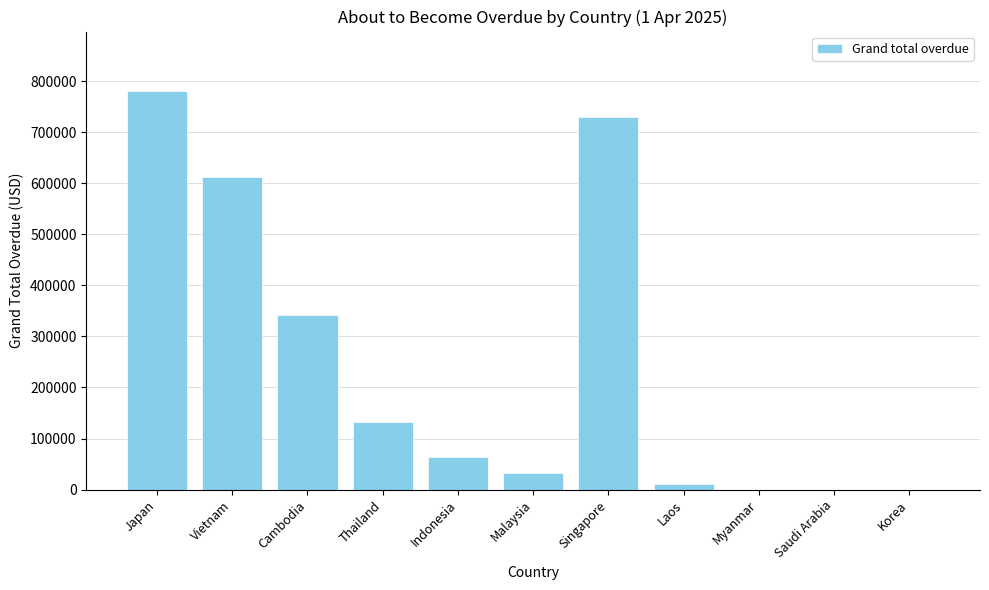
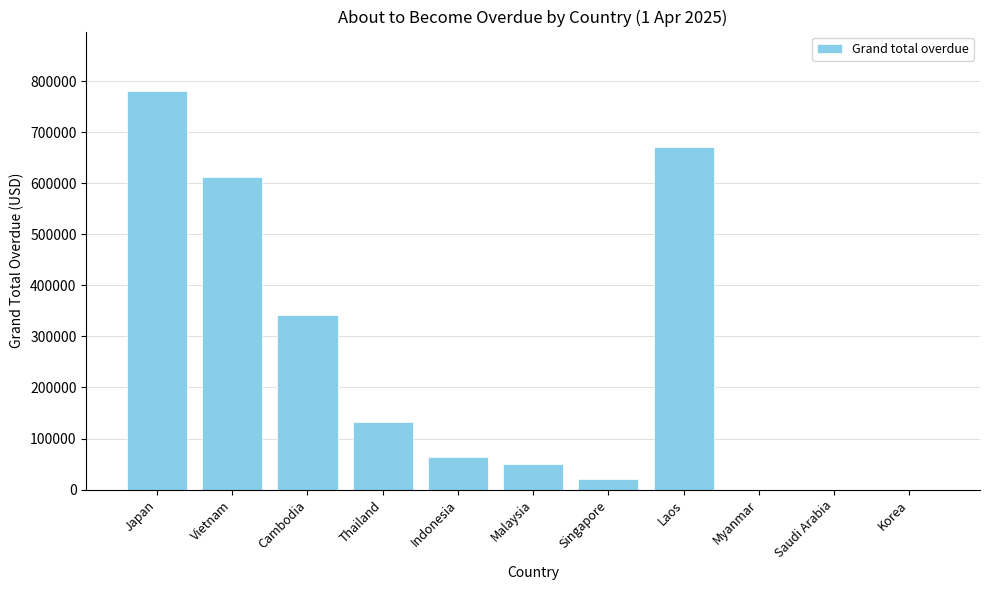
Malaysia: 30000 -> 50000
Singapore: 730000 -> 20000
Laos: 10000 -> 670000
